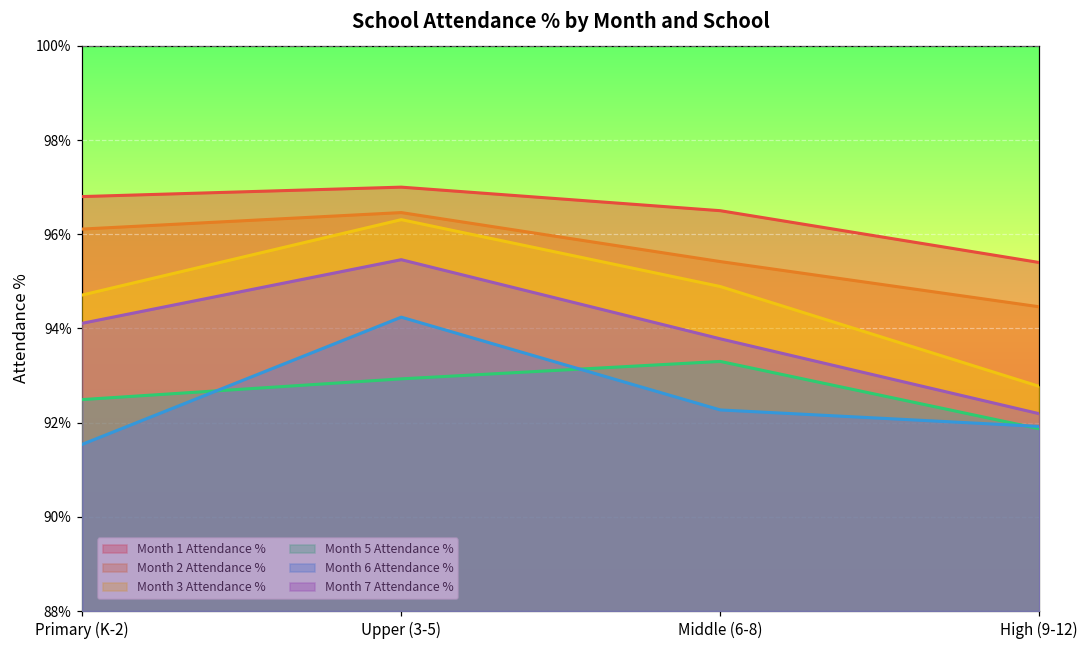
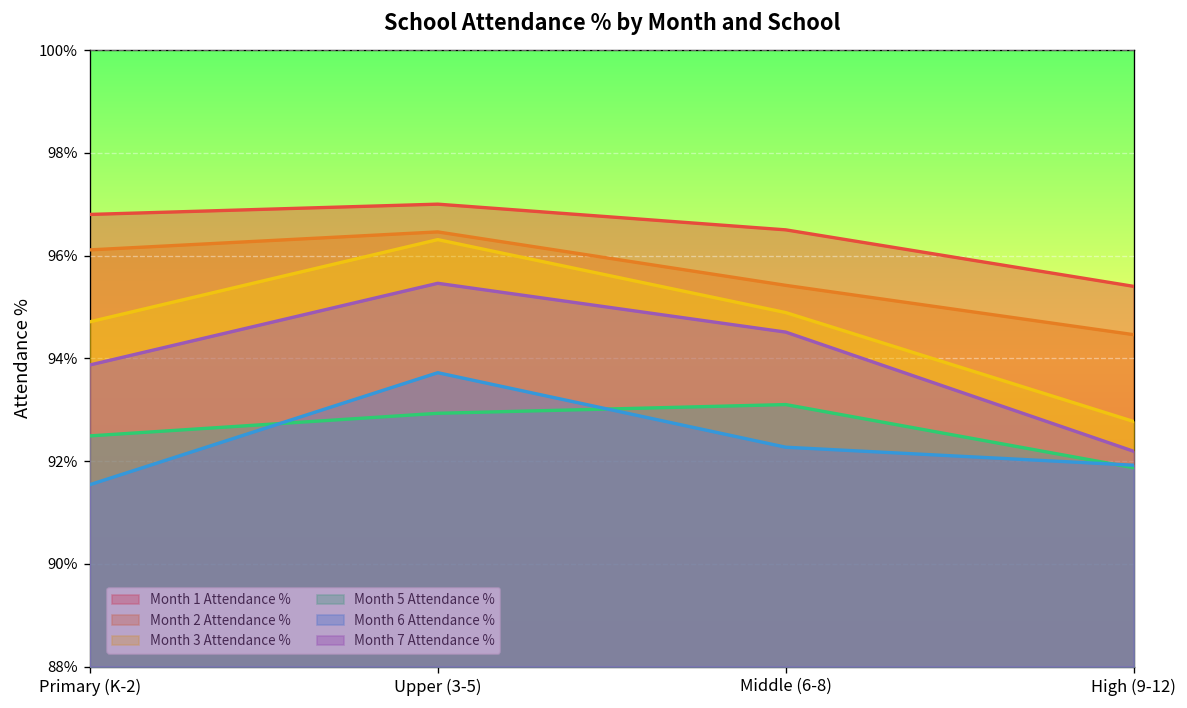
Month 7 Attendance %, Primary (K-2): 94.1% -> 93.9%
Month 6 Attendance %, Upper (3-5): 94.2% -> 93.7%
Month 5 Attendance %, Middle (6-8): 93.3% -> 93.1%
Month 7 Attendance %, Middle (6-8): 93.8% -> 94.5%
